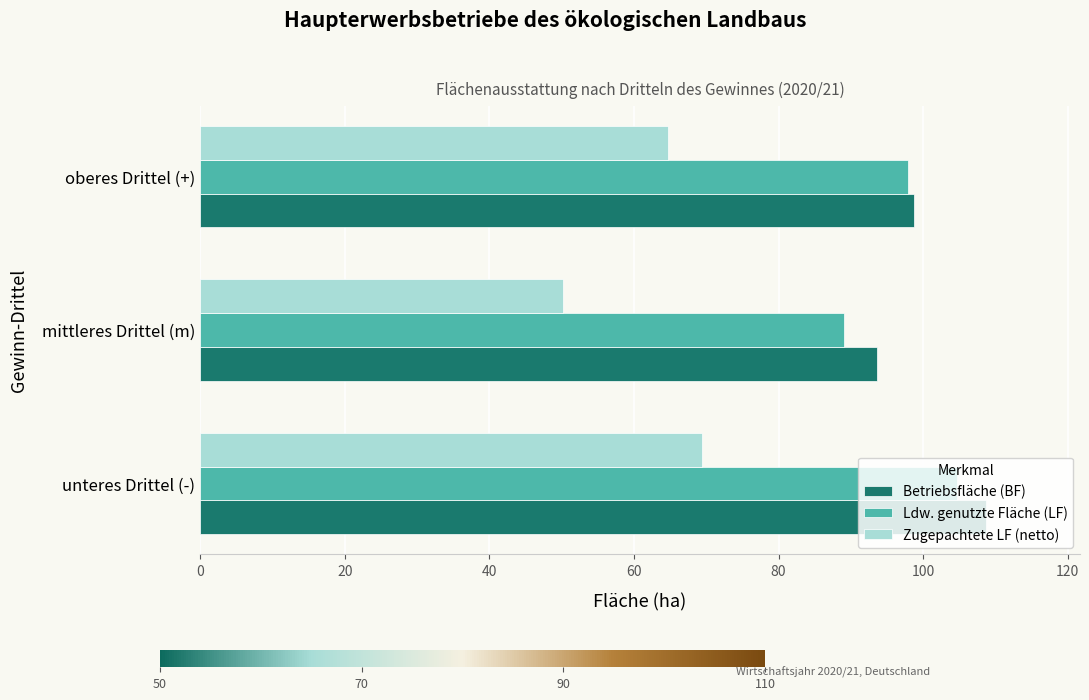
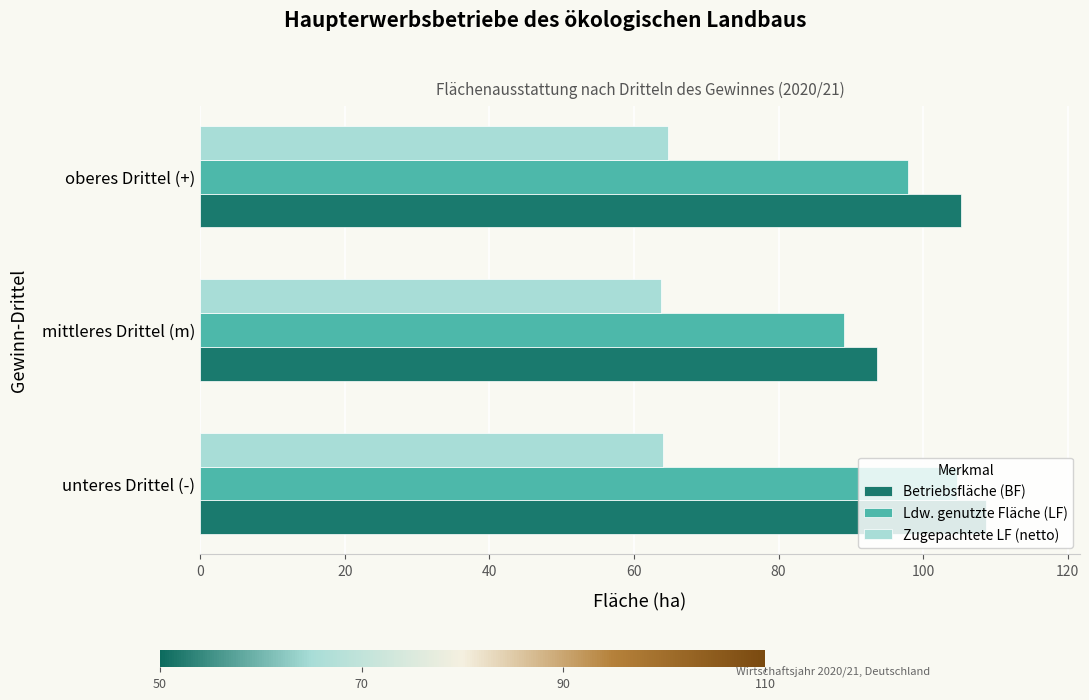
Betriebsfläche (BF), oberes Drittel (+): 99 -> 105
Zugepachtete LF (netto), mittleres Drittel (m): 50 -> 64
Zugepachtete LF (netto), unteres Drittel (-): 69 -> 64
